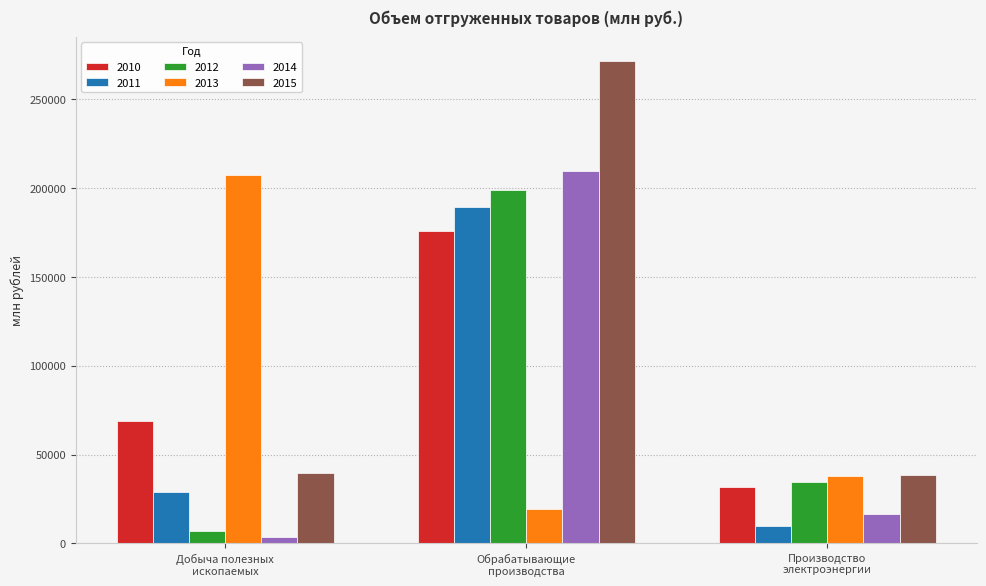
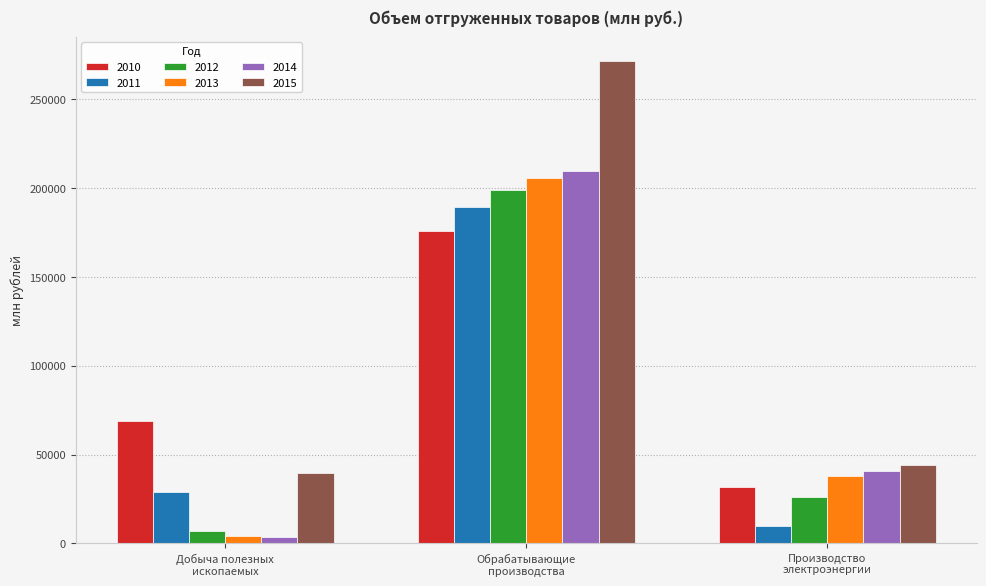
2013, Добыча полезных ископаемых: 207000 -> 4000
2013, Обрабатывающие производства: 19000 -> 206000
2012, Производство электроэнергии: 34000 -> 26000
2014, Производство электроэнергии: 16000 -> 41000
2015, Производство электроэнергии: 39000 -> 44000
